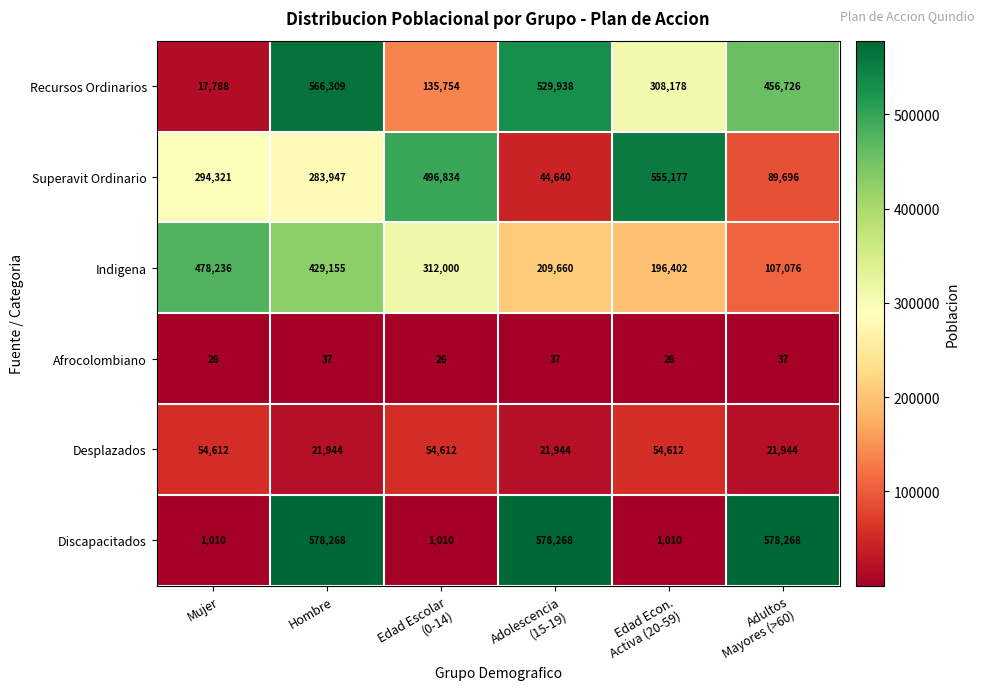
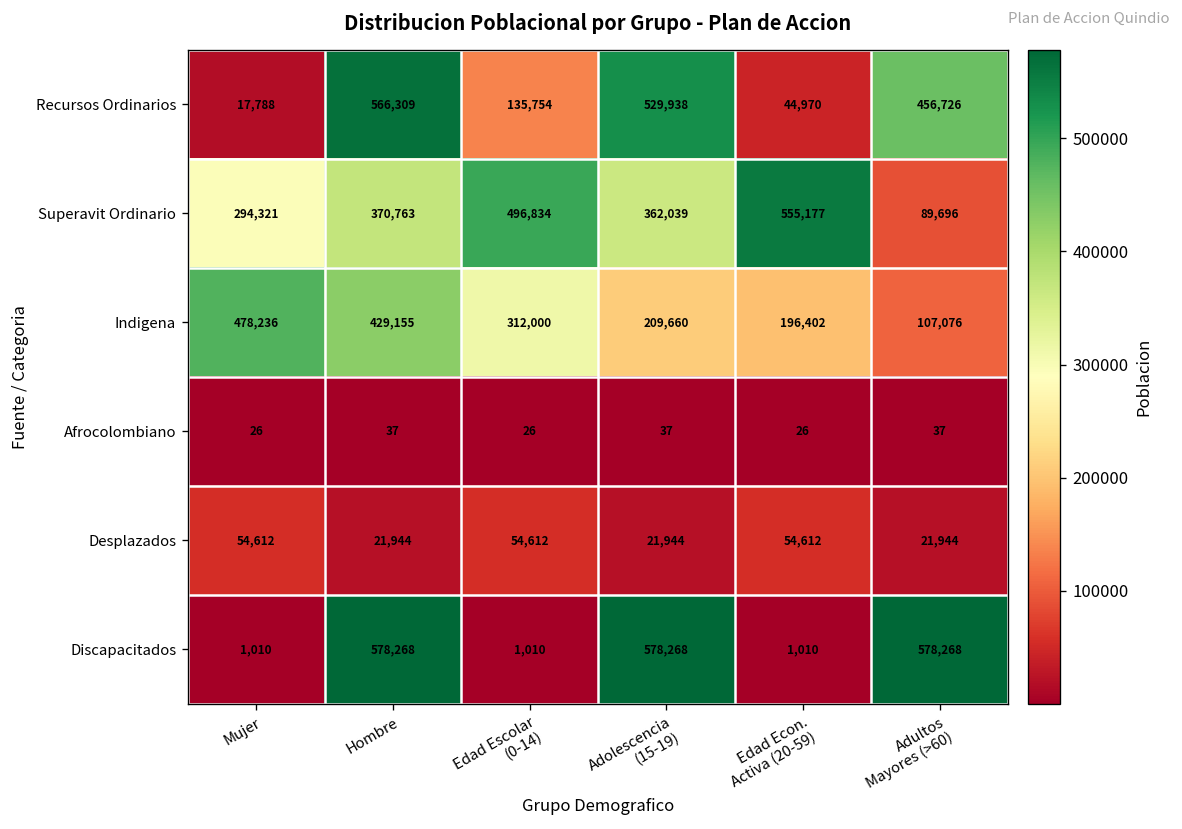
Recursos Ordinarios, Edad Econ. Activa (20-59): 308,178 -> 44,970
Superavit Ordinario, Hombre: 283,947 -> 370,763
Superavit Ordinario, Adolescencia (15-19): 44,640 -> 362,039
